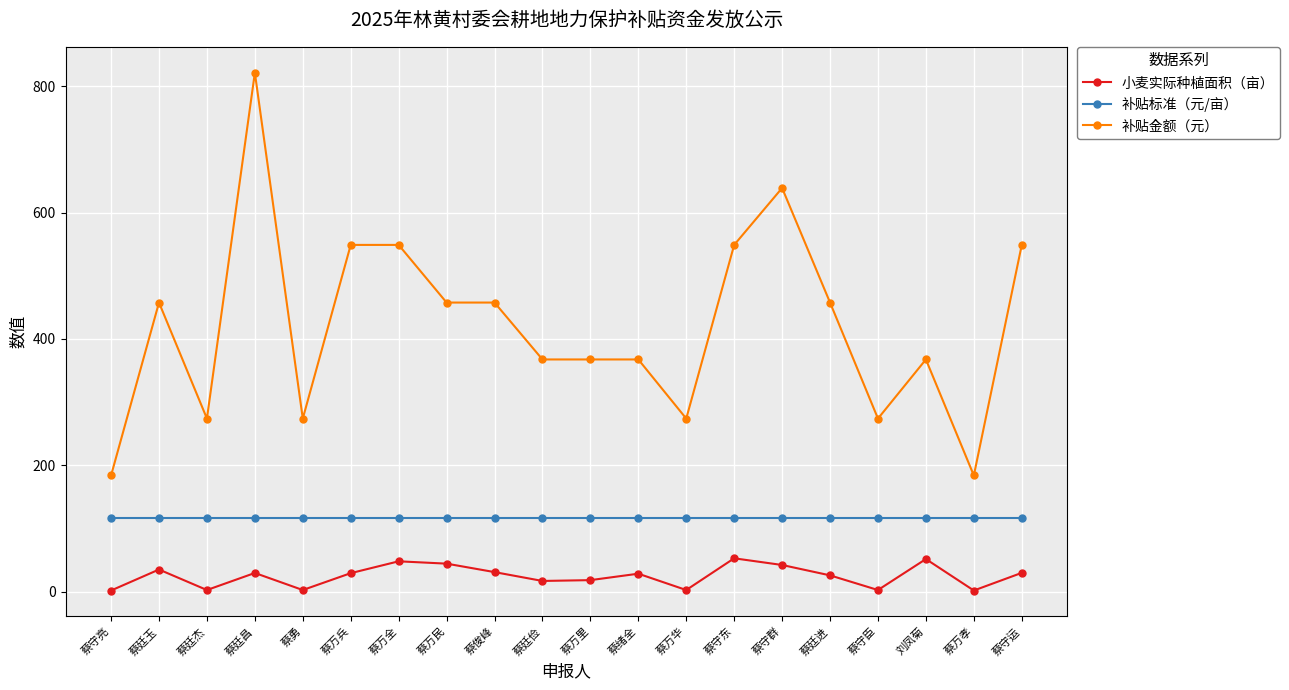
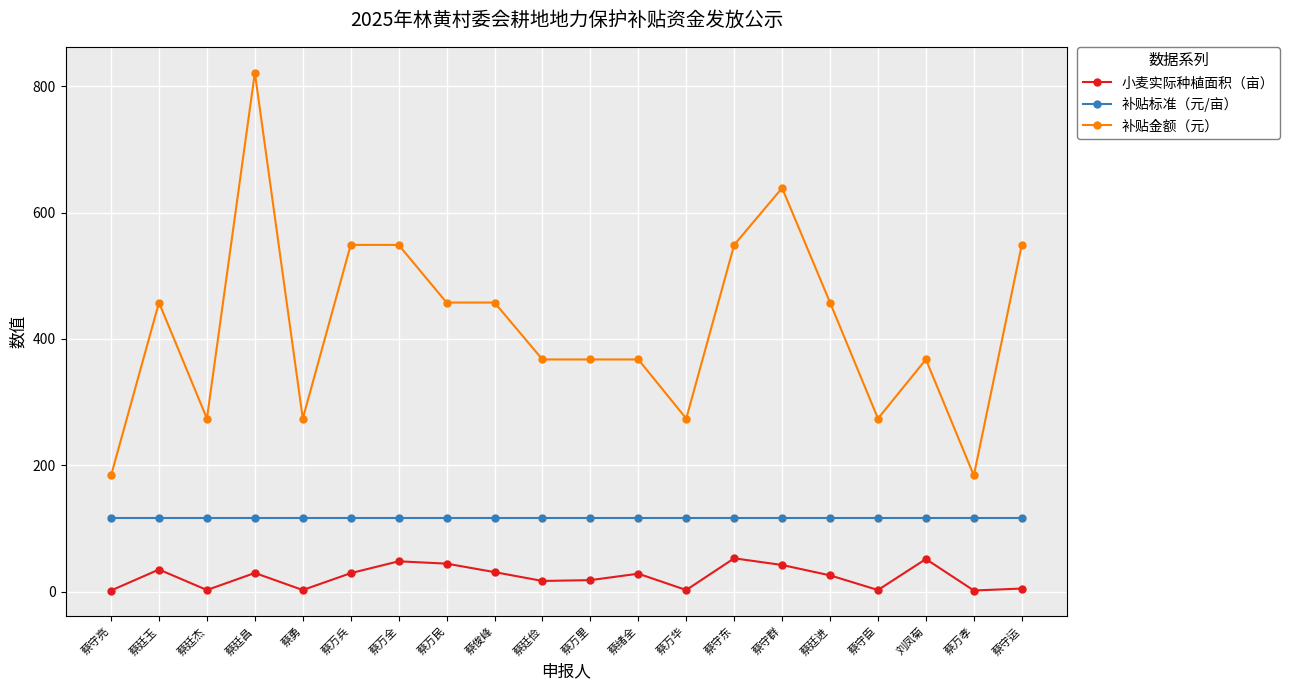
小麦实际种植面积（亩）, 蔡守运: 30 -> 0
